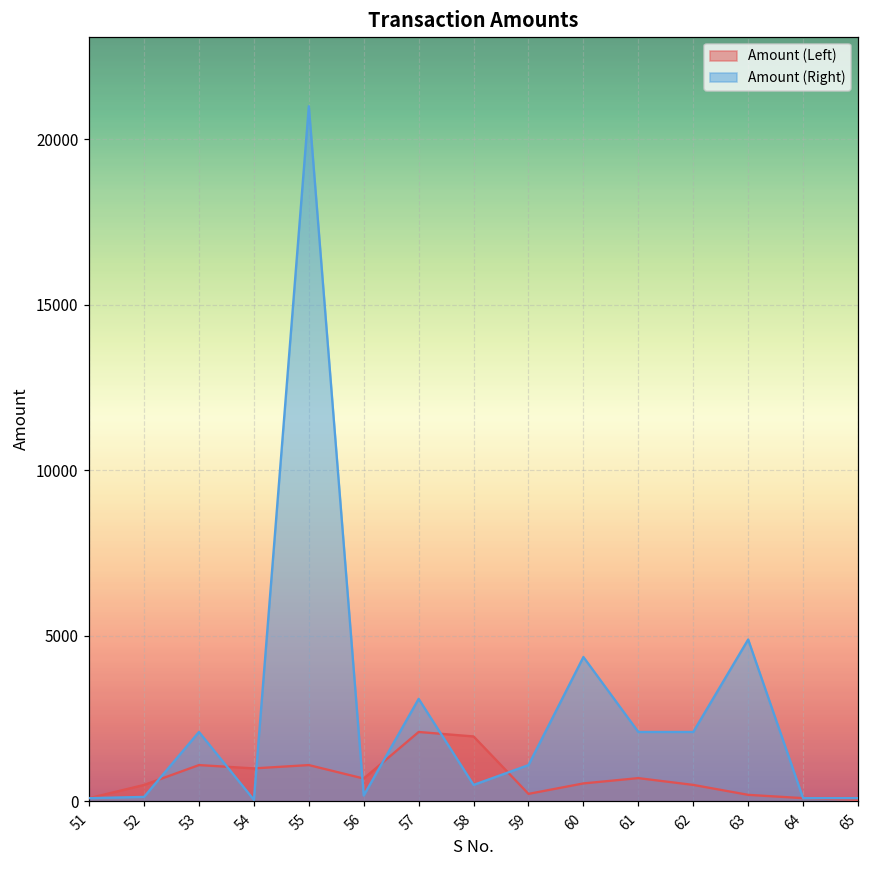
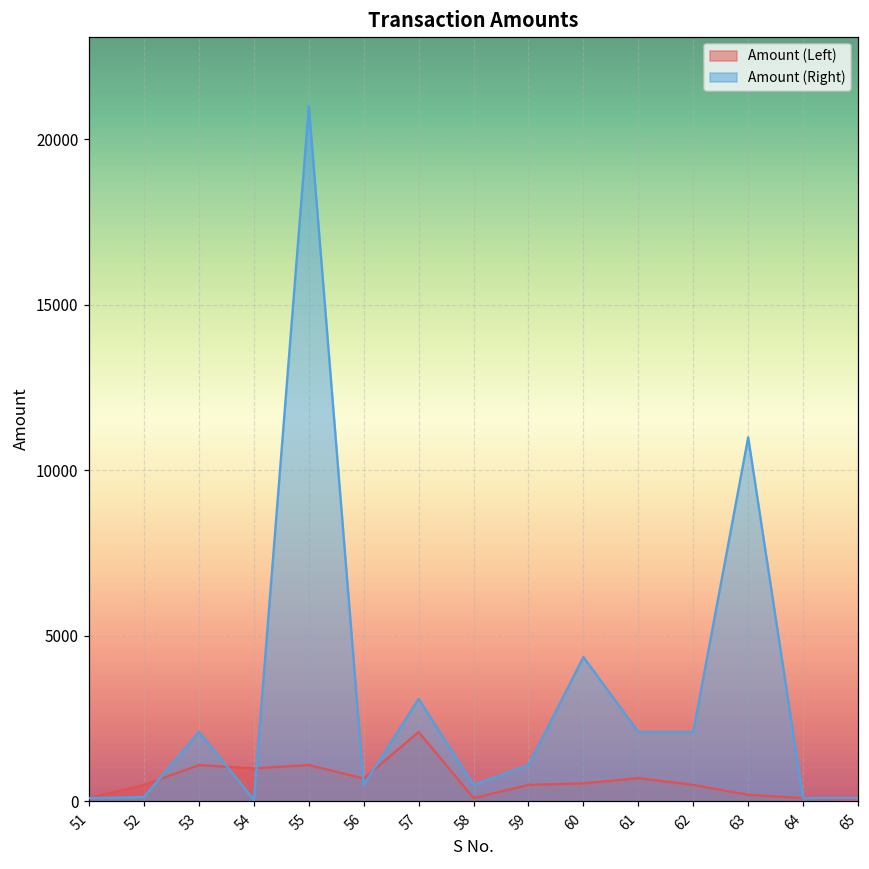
Amount (Right), 56: 200 -> 500
Amount (Left), 58: 2000 -> 100
Amount (Left), 59: 200 -> 500
Amount (Right), 63: 4900 -> 11000
